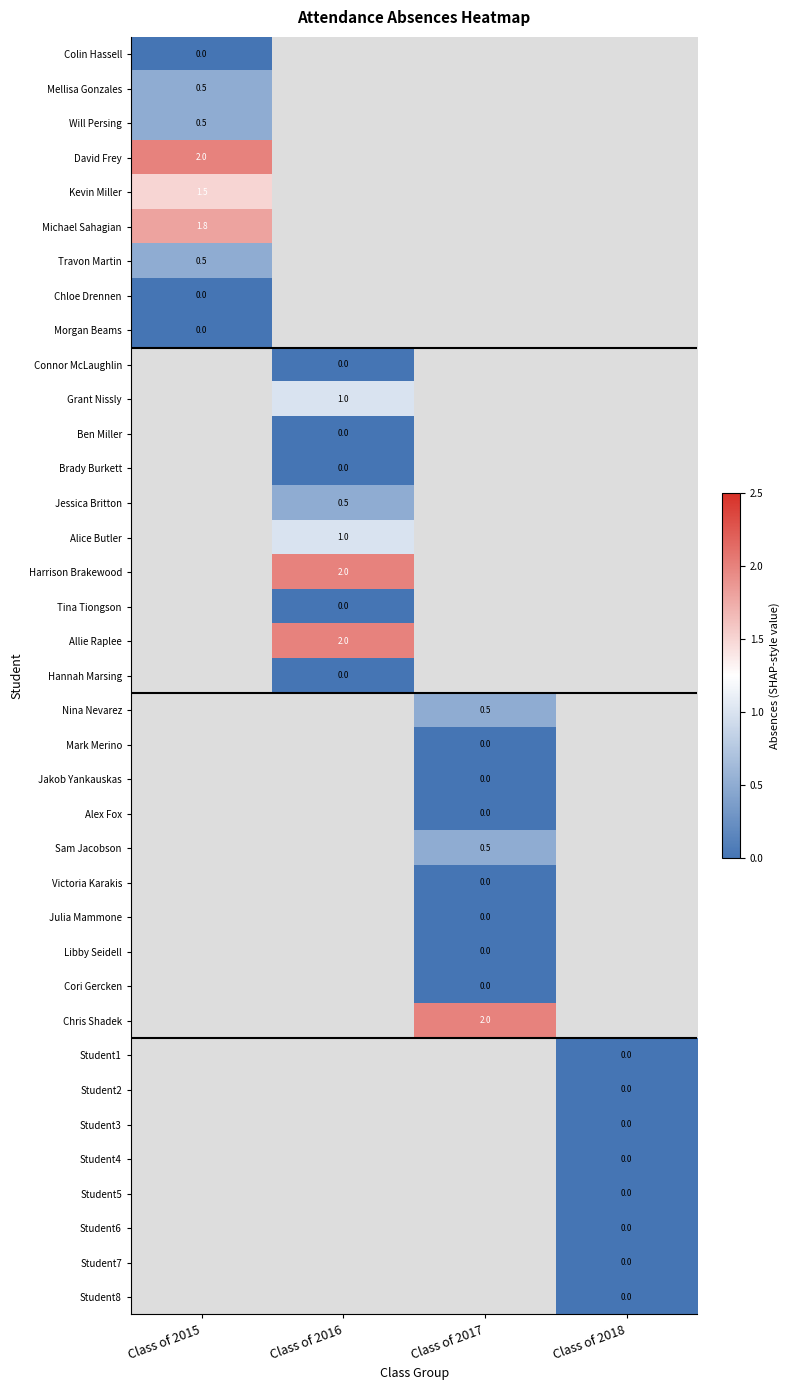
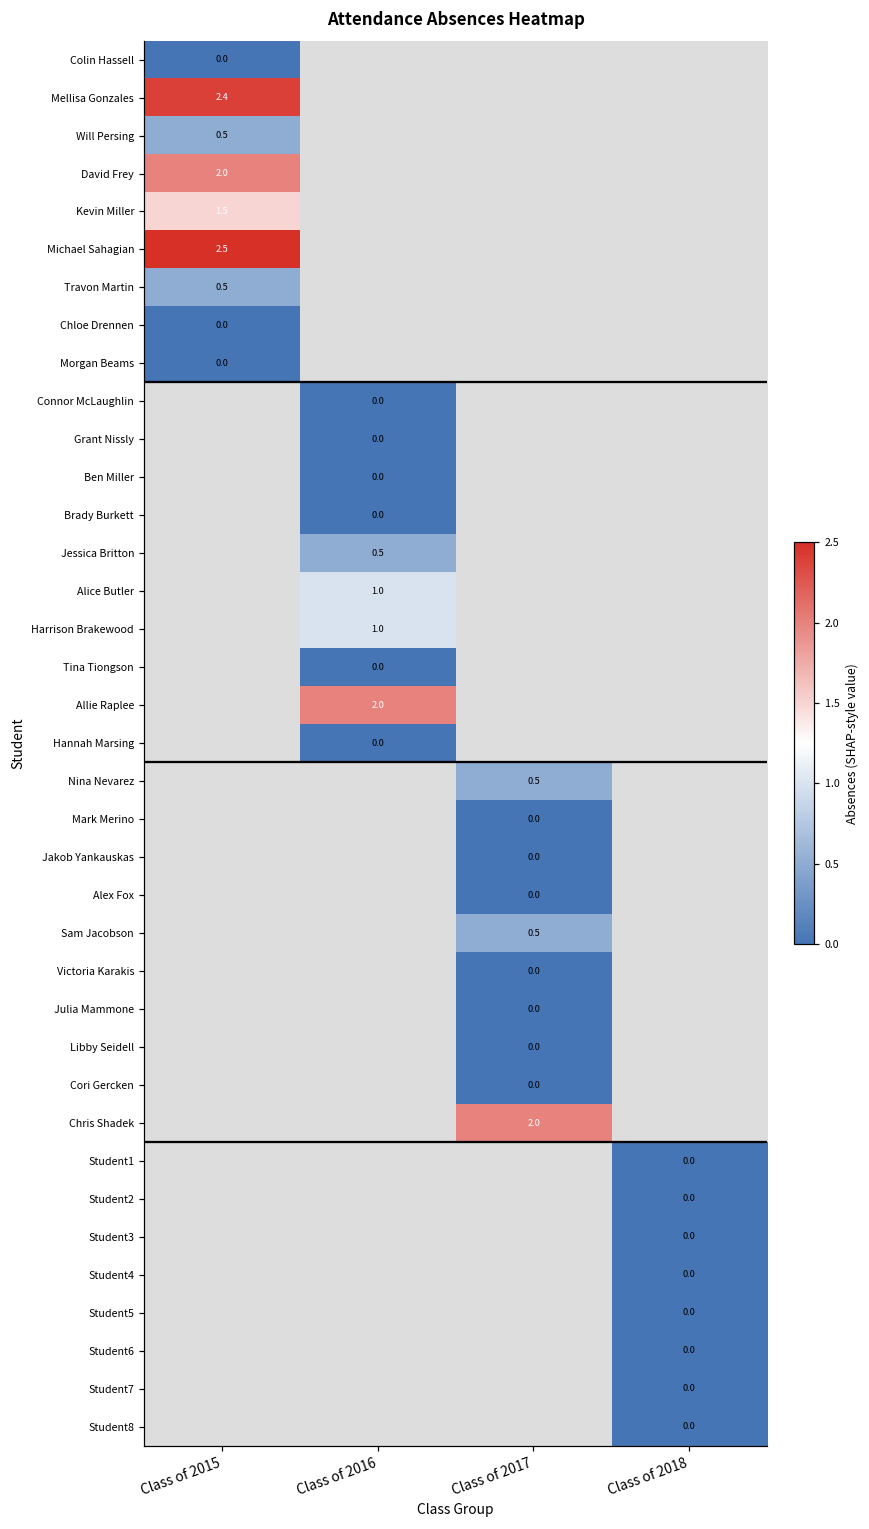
Mellisa Gonzales, Class of 2015: 0.5 -> 2.4
Michael Sahagian, Class of 2015: 1.8 -> 2.5
Grant Nissly, Class of 2016: 1.0 -> 0.0
Harrison Brakewood, Class of 2016: 2.0 -> 1.0
